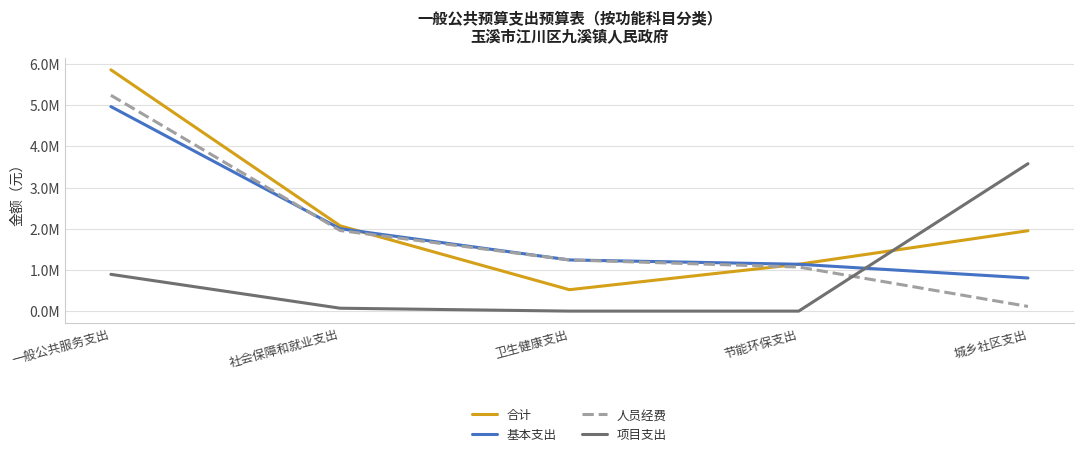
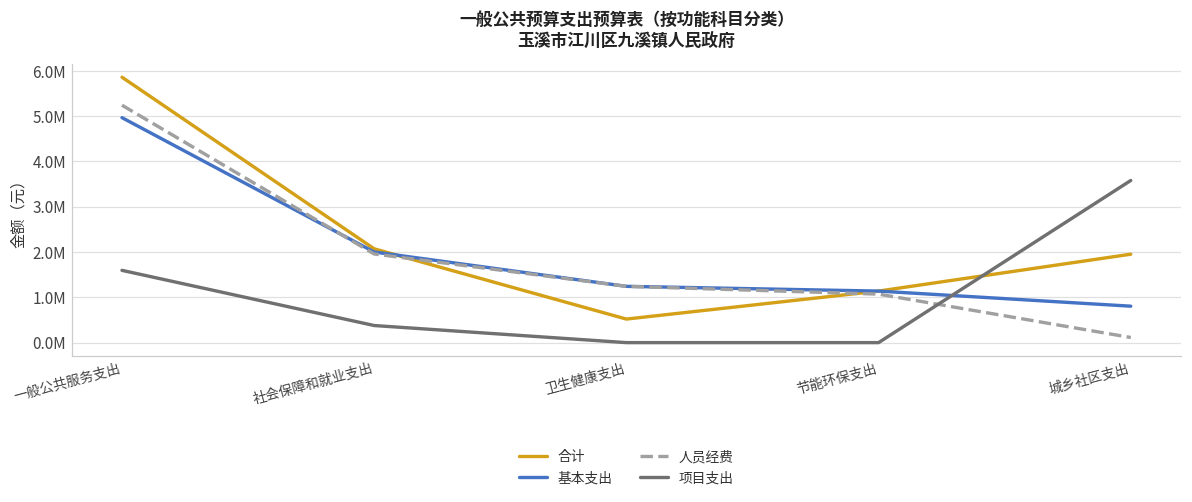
项目支出, 一般公共服务支出: 900000 -> 1600000
项目支出, 社会保障和就业支出: 100000 -> 400000
